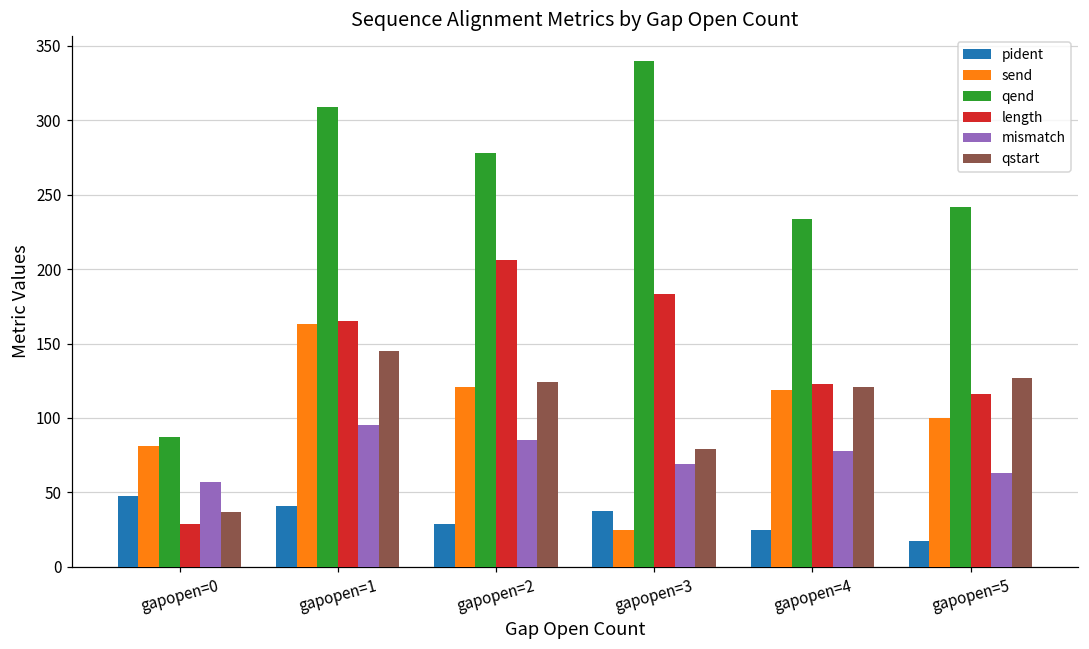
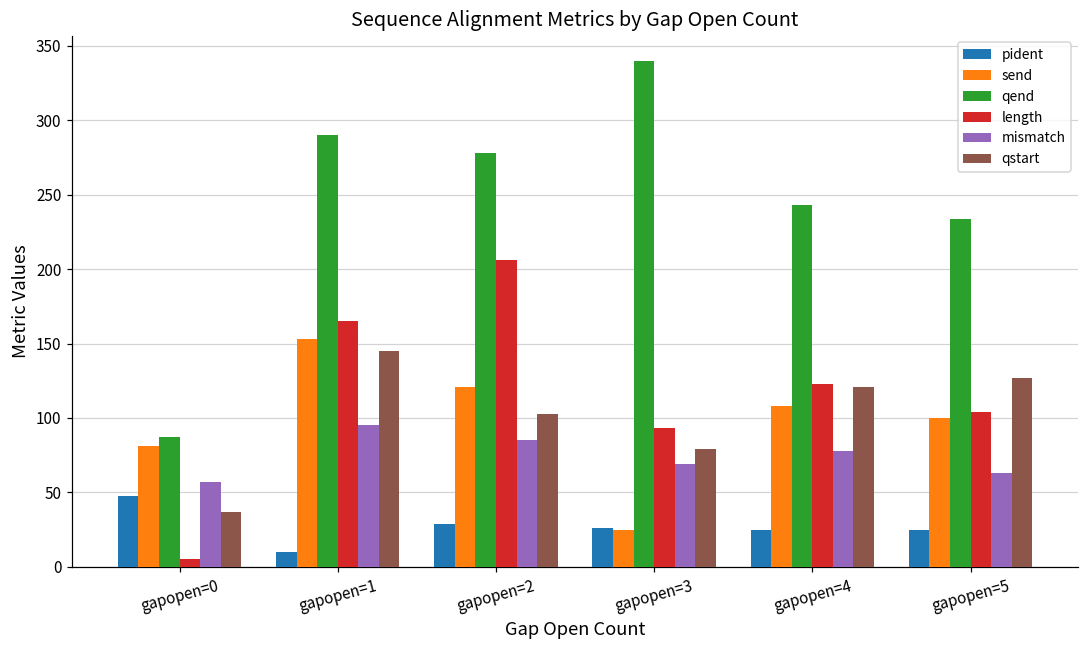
length, gapopen=0: 29 -> 5
pident, gapopen=1: 41 -> 10
send, gapopen=1: 163 -> 153
qend, gapopen=1: 309 -> 290
qstart, gapopen=2: 124 -> 103
pident, gapopen=3: 38 -> 26
length, gapopen=3: 183 -> 93
send, gapopen=4: 119 -> 108
qend, gapopen=4: 234 -> 243
pident, gapopen=5: 17 -> 25
qend, gapopen=5: 242 -> 234
length, gapopen=5: 116 -> 104
